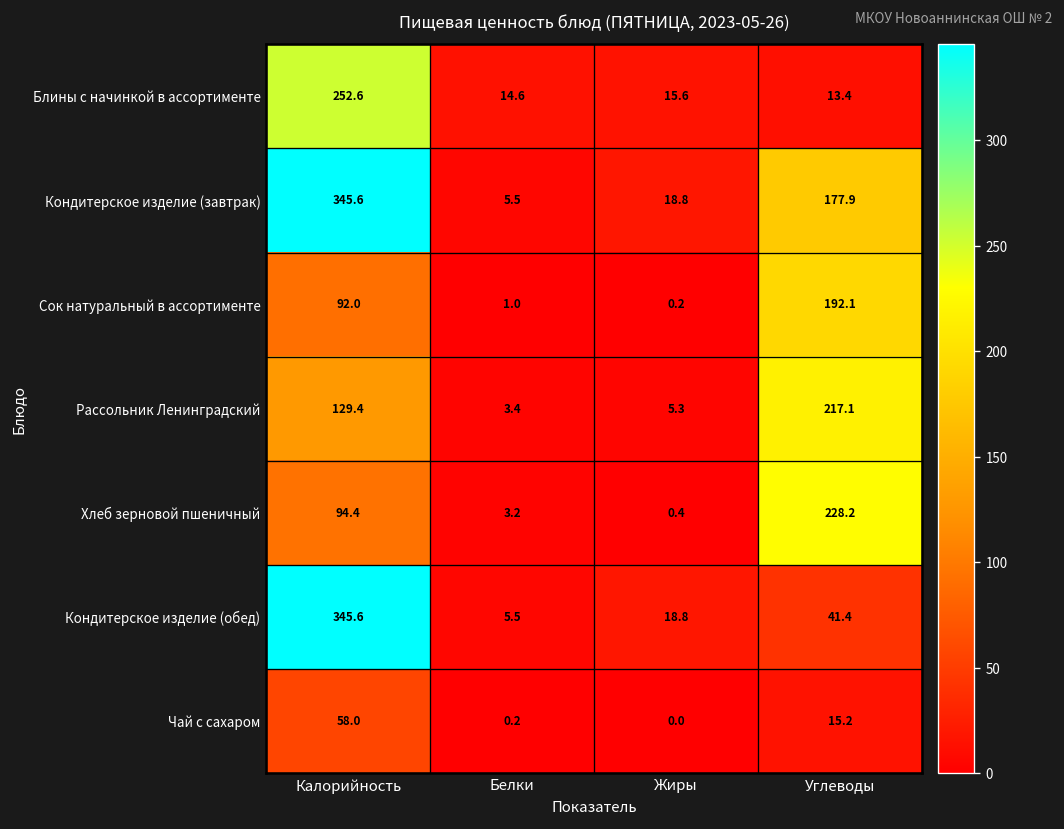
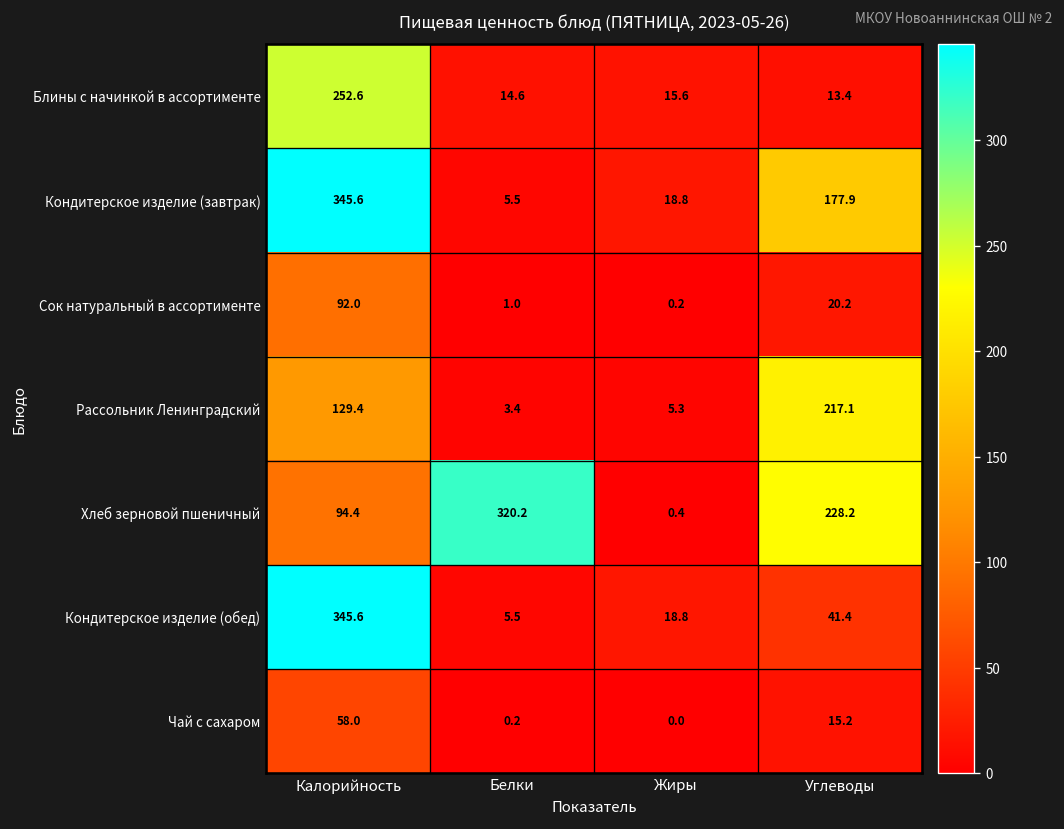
Сок натуральный в ассортименте, Углеводы: 192.1 -> 20.2
Хлеб зерновой пшеничный, Белки: 3.2 -> 320.2
